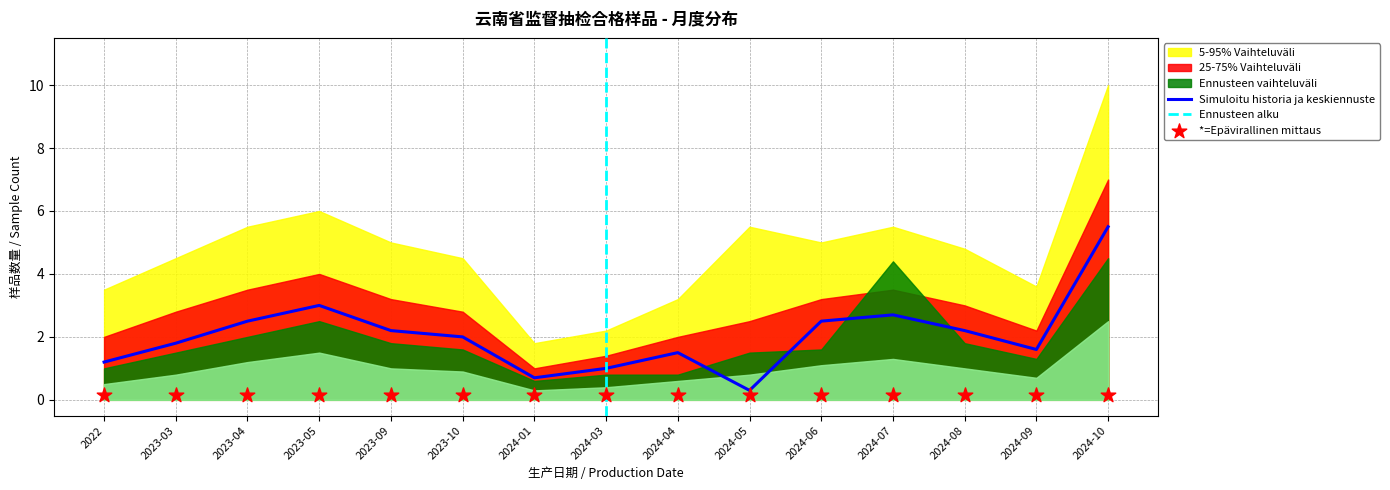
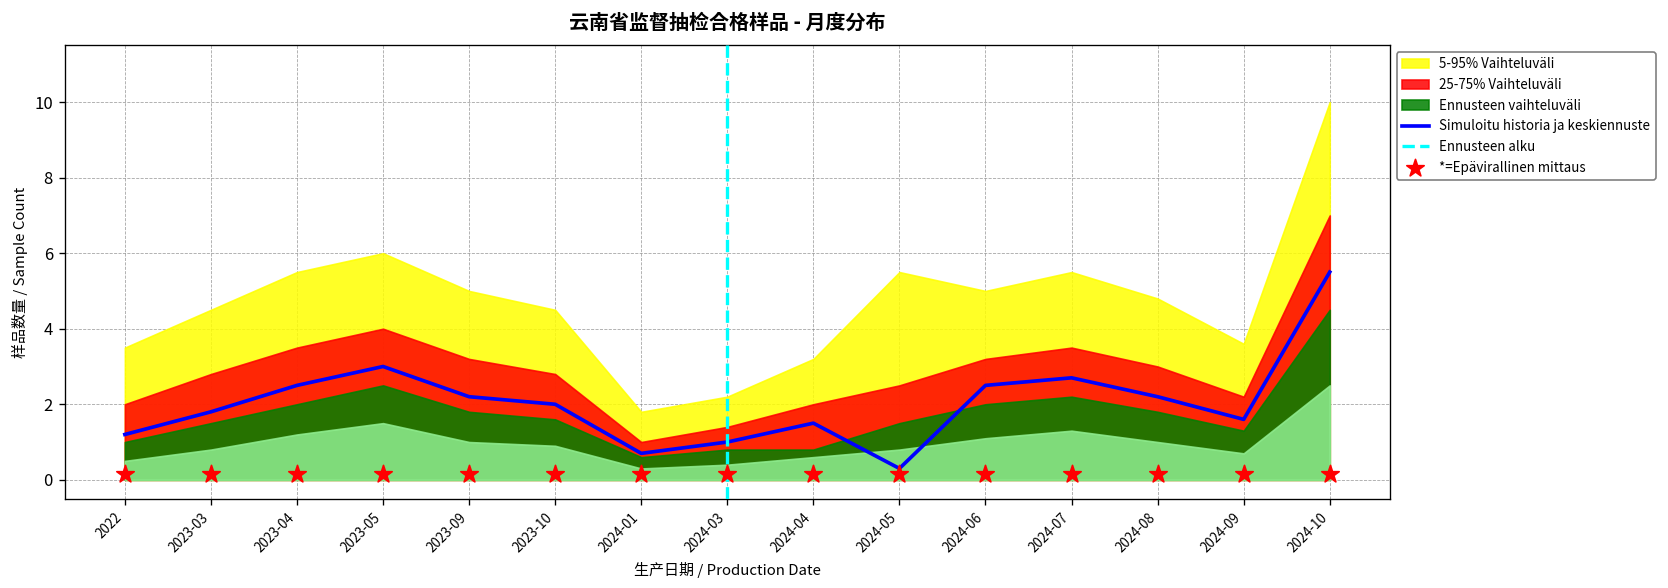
Ennusteen vaihteluväli, 2024-06: 1.6 -> 2.0
Ennusteen vaihteluväli, 2024-07: 4.4 -> 2.2
